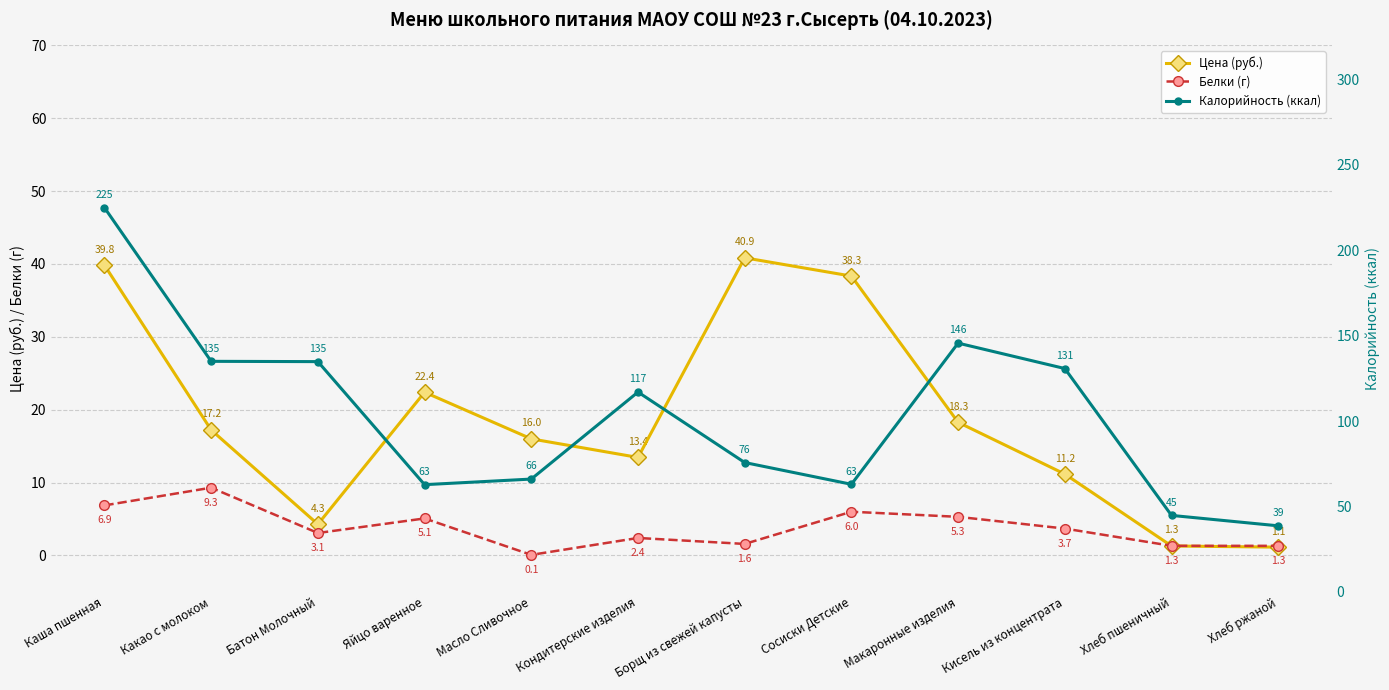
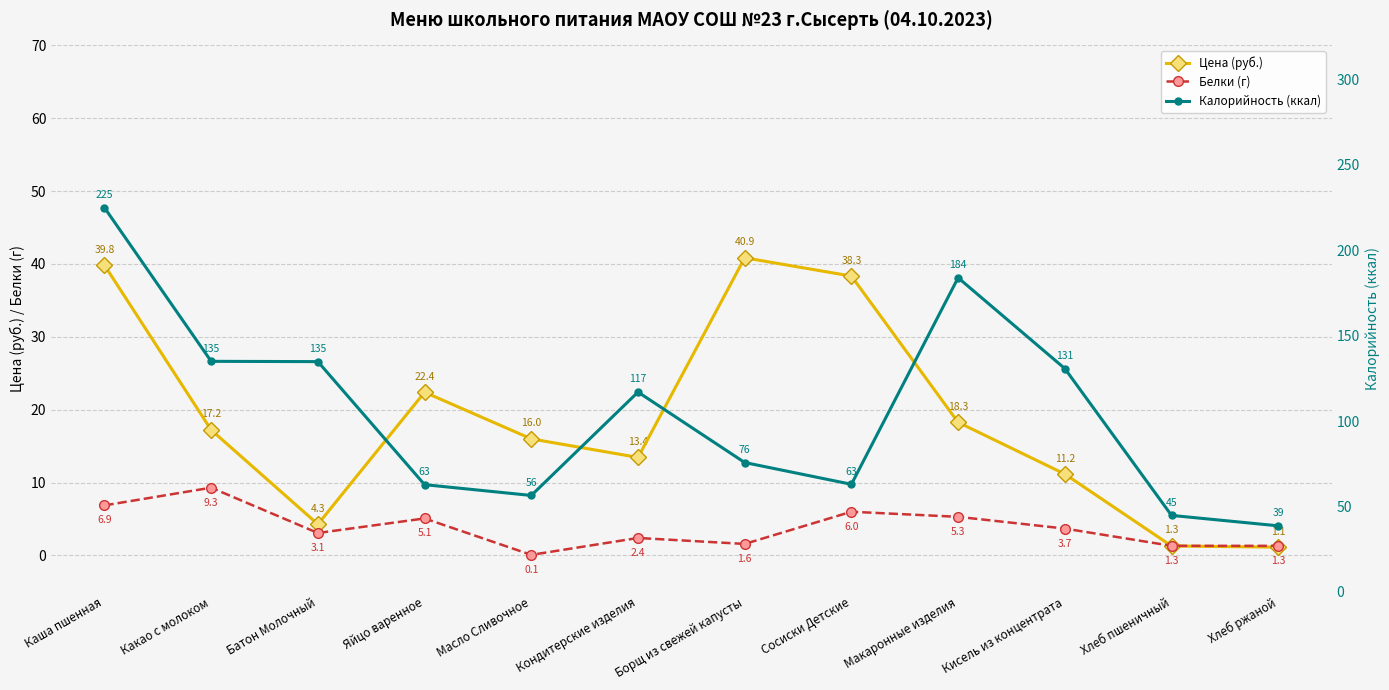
Калорийность (ккал), Масло Сливочное: 66 -> 56
Калорийность (ккал), Макаронные изделия: 146 -> 184
